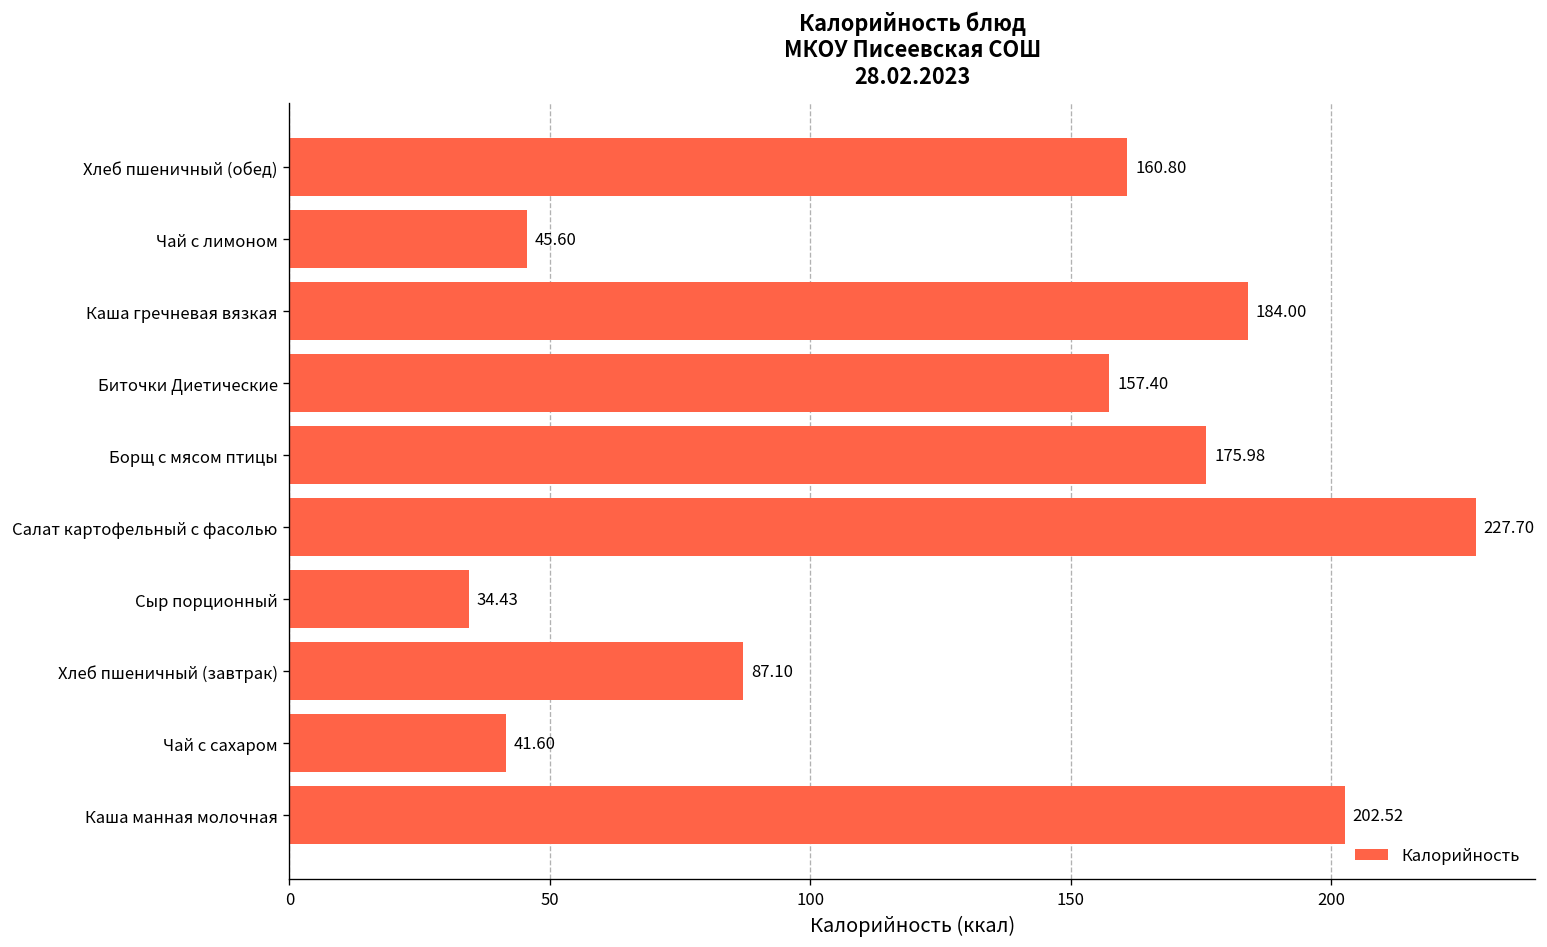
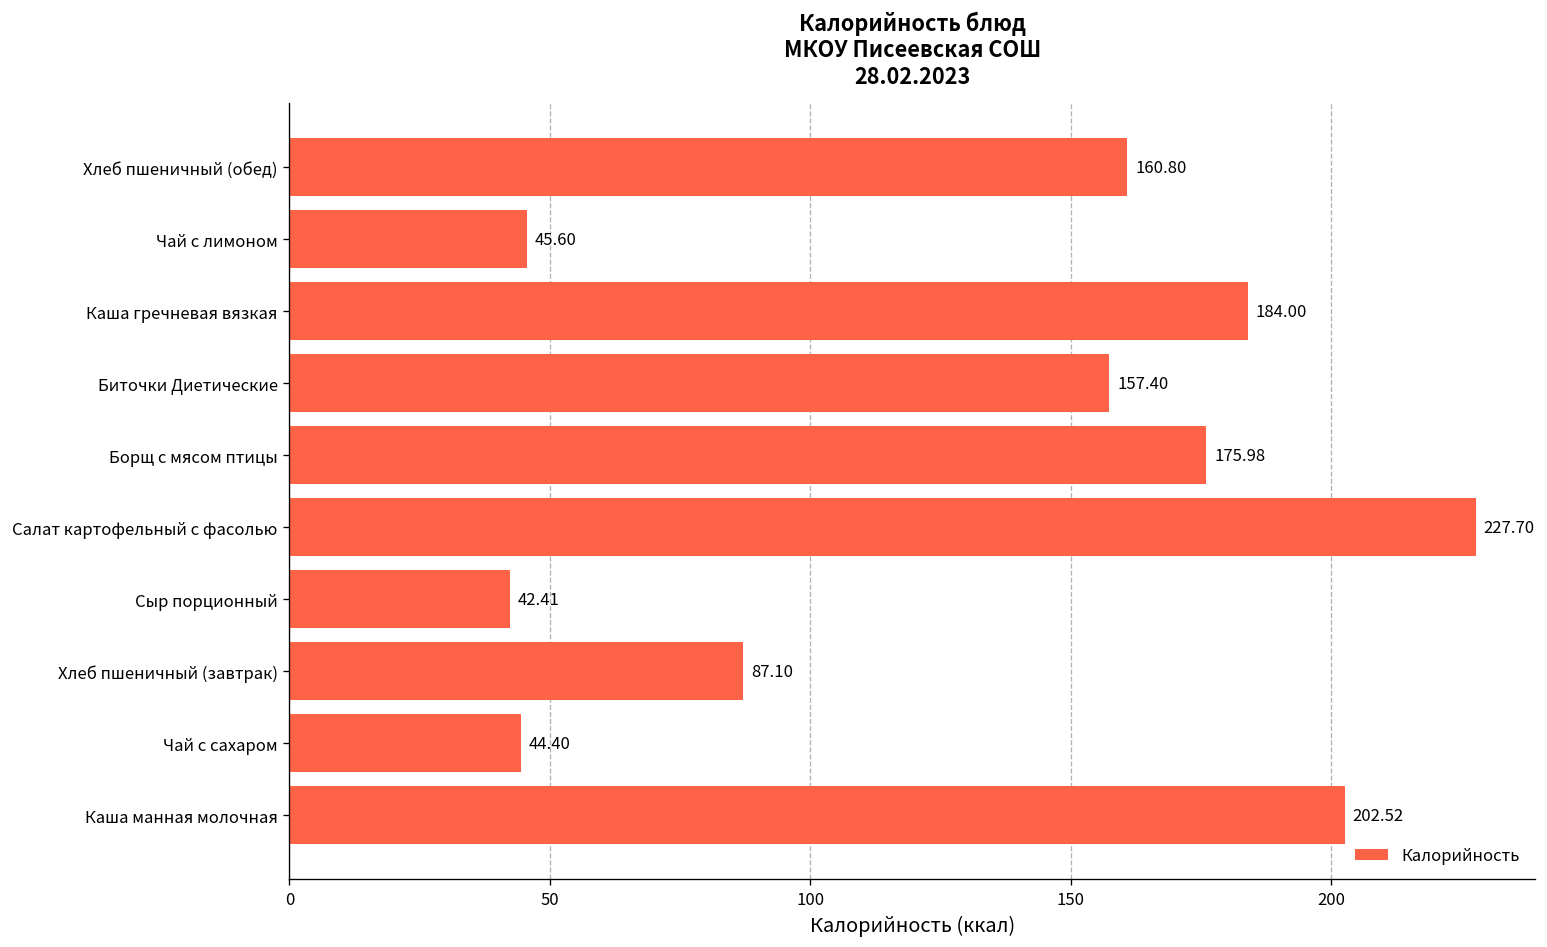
Сыр порционный: 34.43 -> 42.41
Чай с сахаром: 41.60 -> 44.40
